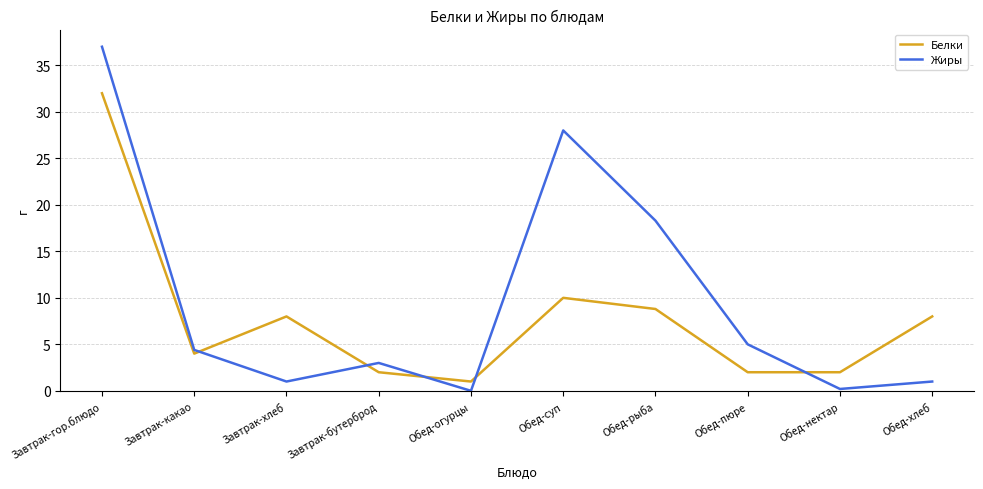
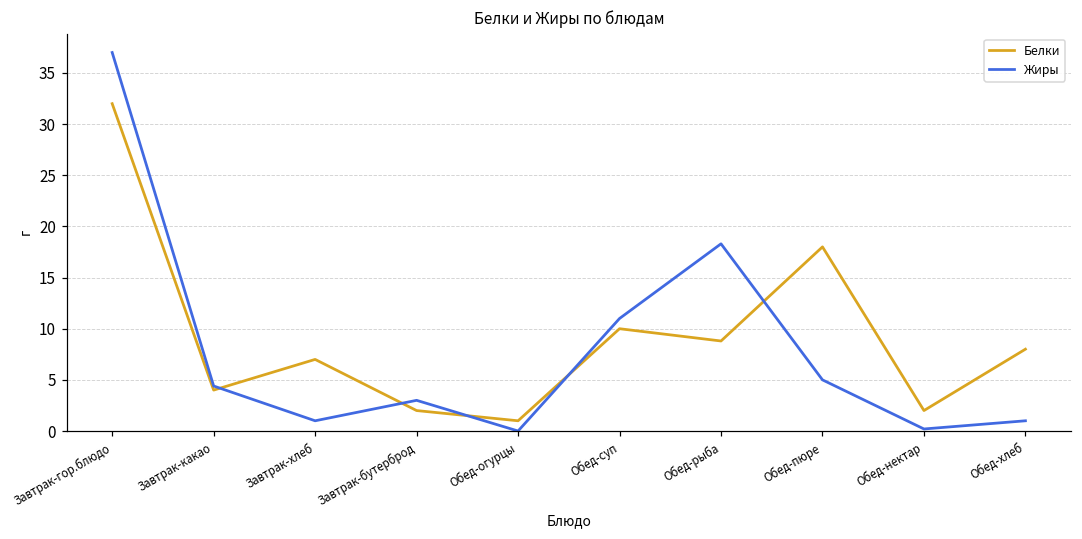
Белки, Завтрак-хлеб: 8 -> 7
Жиры, Обед-суп: 28 -> 11
Белки, Обед-пюре: 2 -> 18
